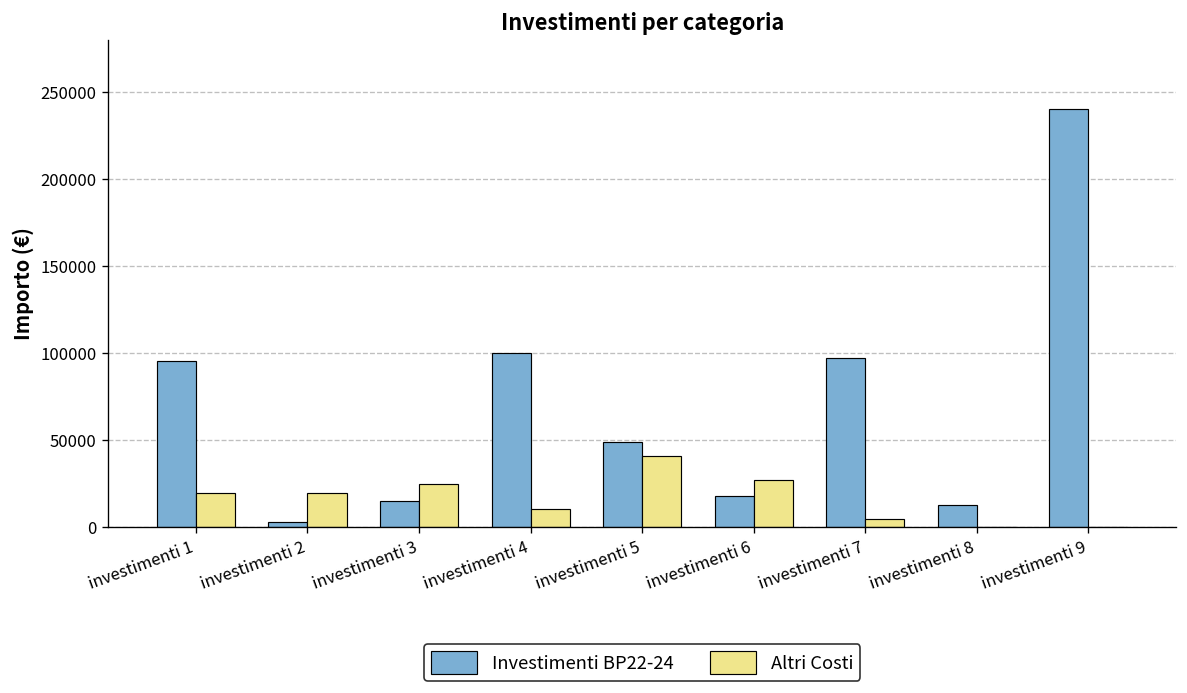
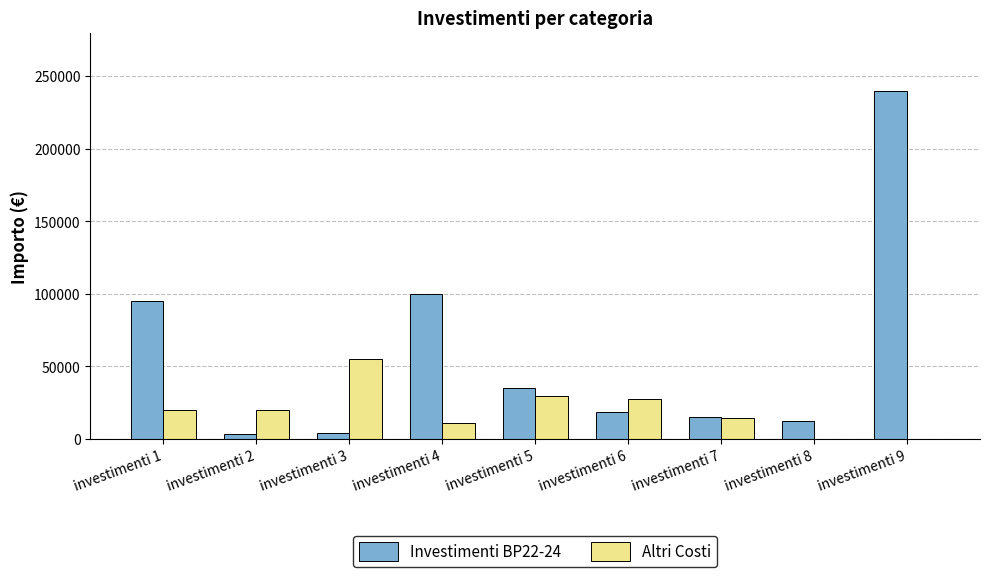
Investimenti BP22-24, investimenti 3: 15000 -> 4000
Altri Costi, investimenti 3: 25000 -> 55000
Investimenti BP22-24, investimenti 5: 49000 -> 35000
Altri Costi, investimenti 5: 41000 -> 30000
Investimenti BP22-24, investimenti 7: 97000 -> 15000
Altri Costi, investimenti 7: 5000 -> 14000
